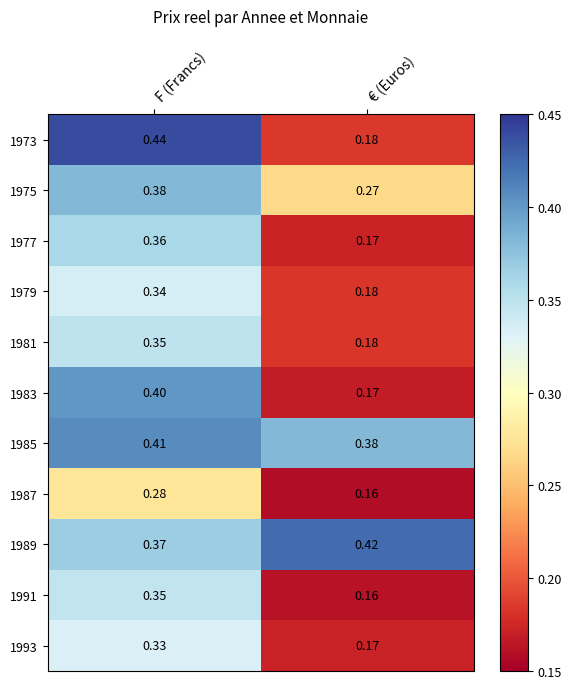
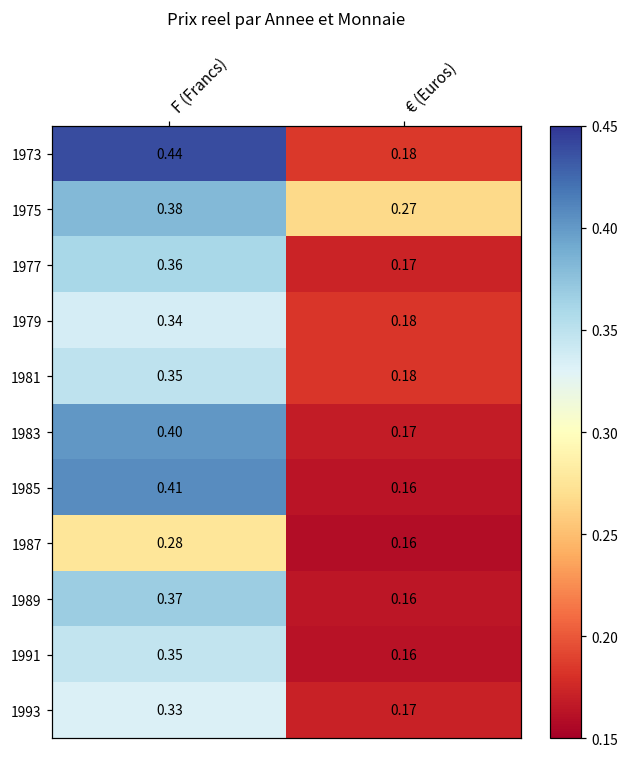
1985, € (Euros): 0.38 -> 0.16
1989, € (Euros): 0.42 -> 0.16
